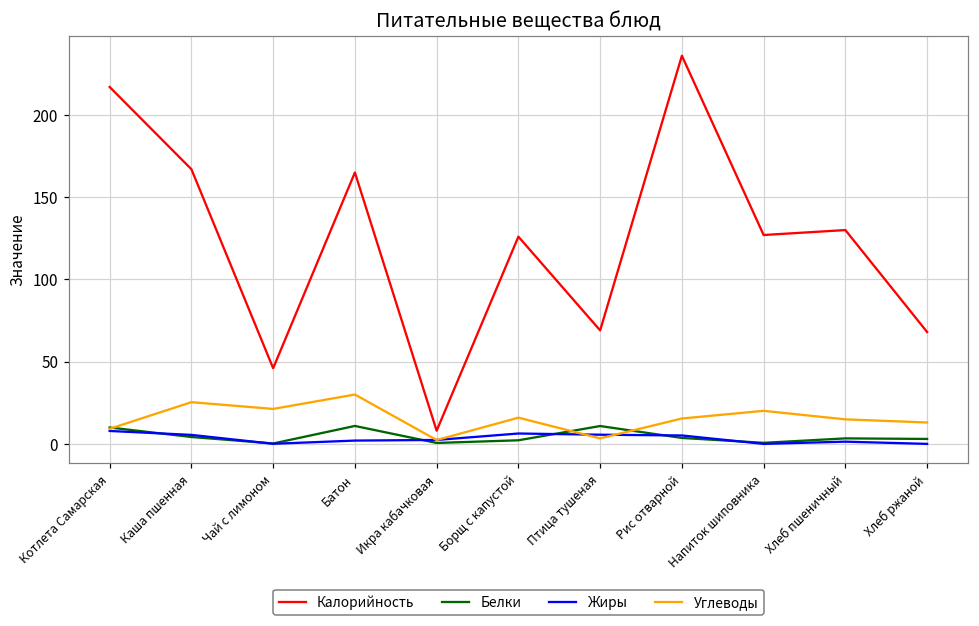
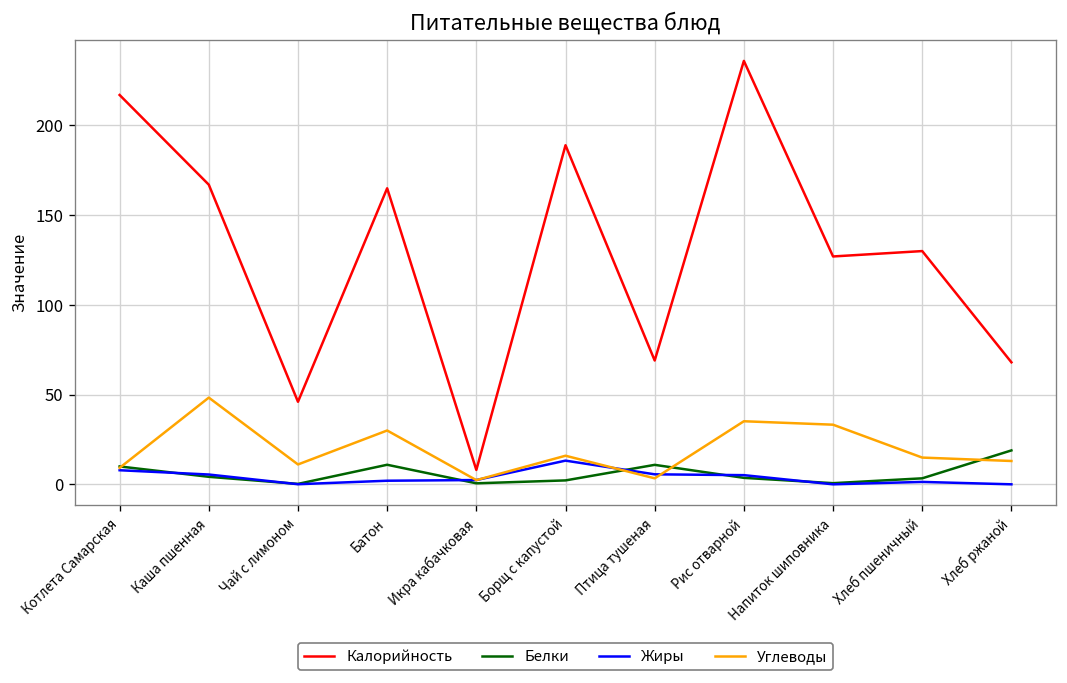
Углеводы, Каша пшенная: 25 -> 48
Углеводы, Чай с лимоном: 21 -> 11
Калорийность, Борщ с капустой: 126 -> 189
Жиры, Борщ с капустой: 6 -> 13
Углеводы, Рис отварной: 15 -> 35
Углеводы, Напиток шиповника: 20 -> 33
Белки, Хлеб ржаной: 3 -> 19
